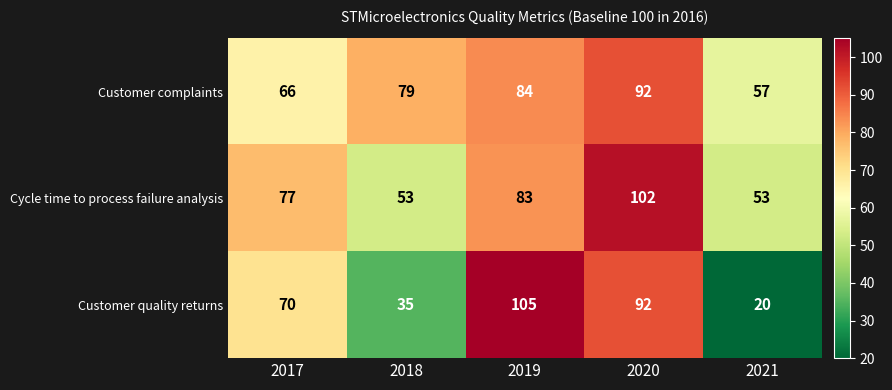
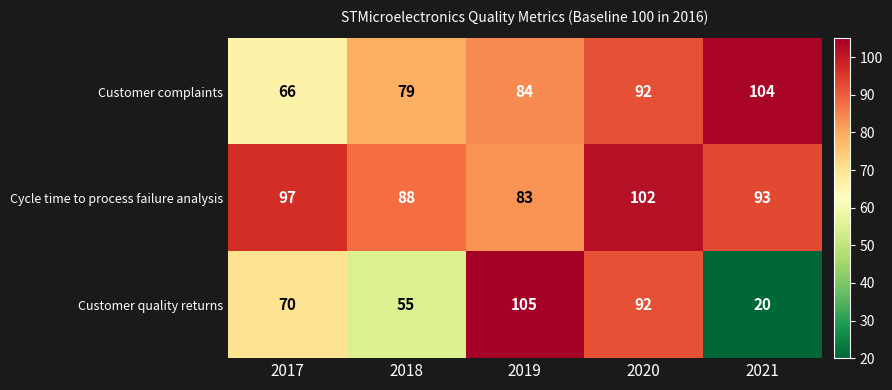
Customer complaints, 2021: 57 -> 104
Cycle time to process failure analysis, 2017: 77 -> 97
Cycle time to process failure analysis, 2018: 53 -> 88
Cycle time to process failure analysis, 2021: 53 -> 93
Customer quality returns, 2018: 35 -> 55
